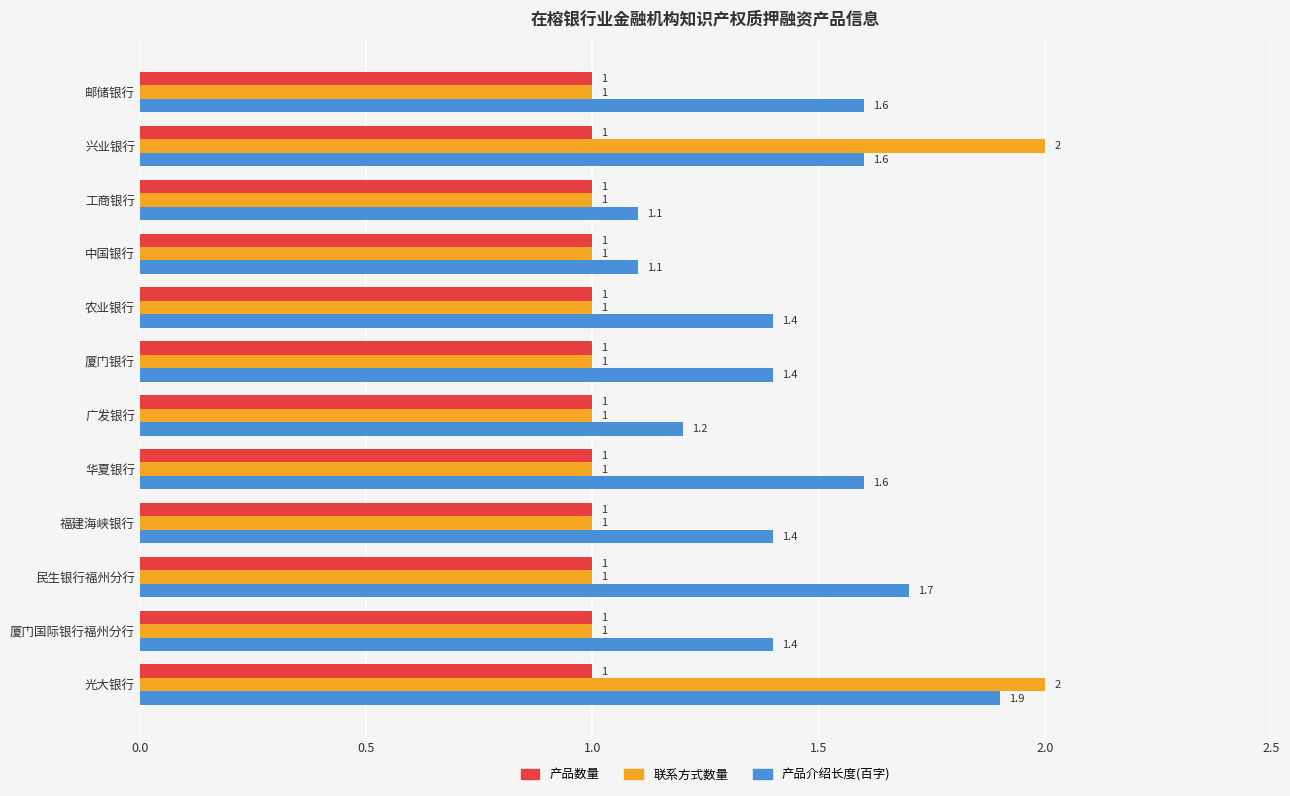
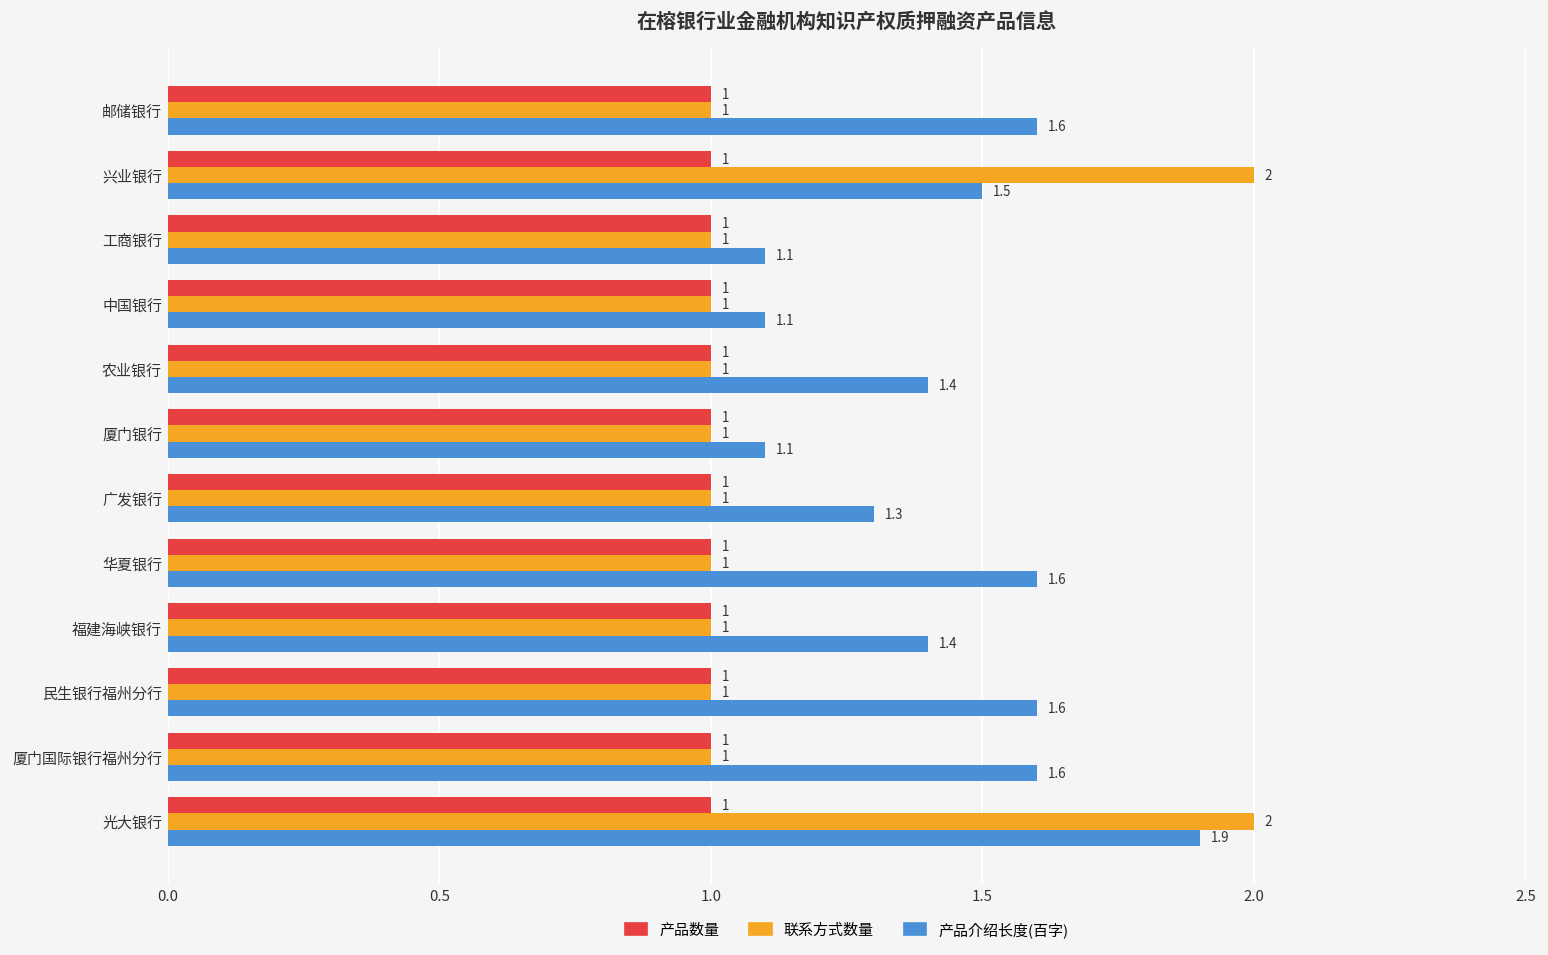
产品介绍长度(百字), 兴业银行: 1.6 -> 1.5
产品介绍长度(百字), 厦门银行: 1.4 -> 1.1
产品介绍长度(百字), 广发银行: 1.2 -> 1.3
产品介绍长度(百字), 民生银行福州分行: 1.7 -> 1.6
产品介绍长度(百字), 厦门国际银行福州分行: 1.4 -> 1.6
